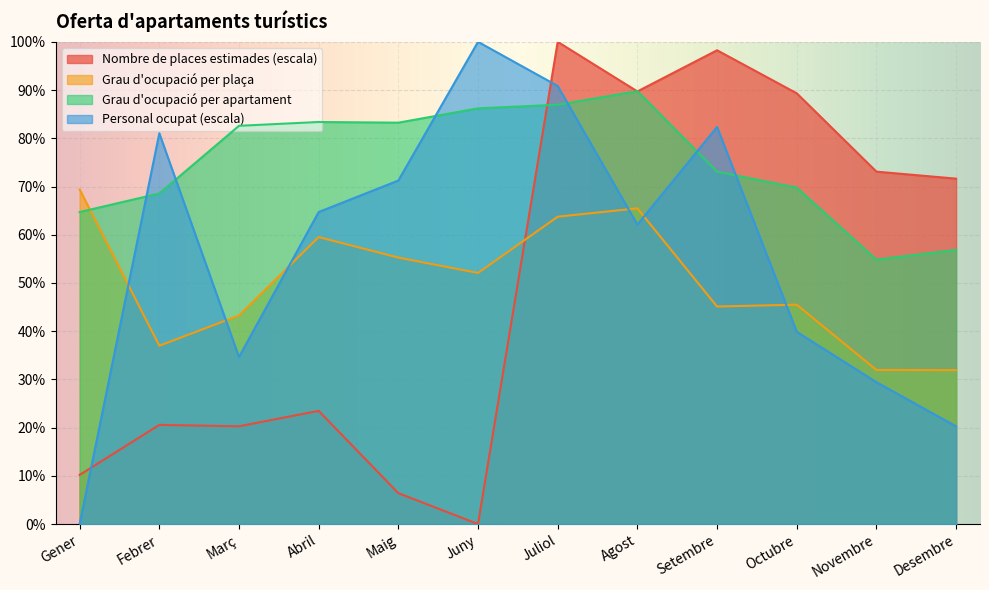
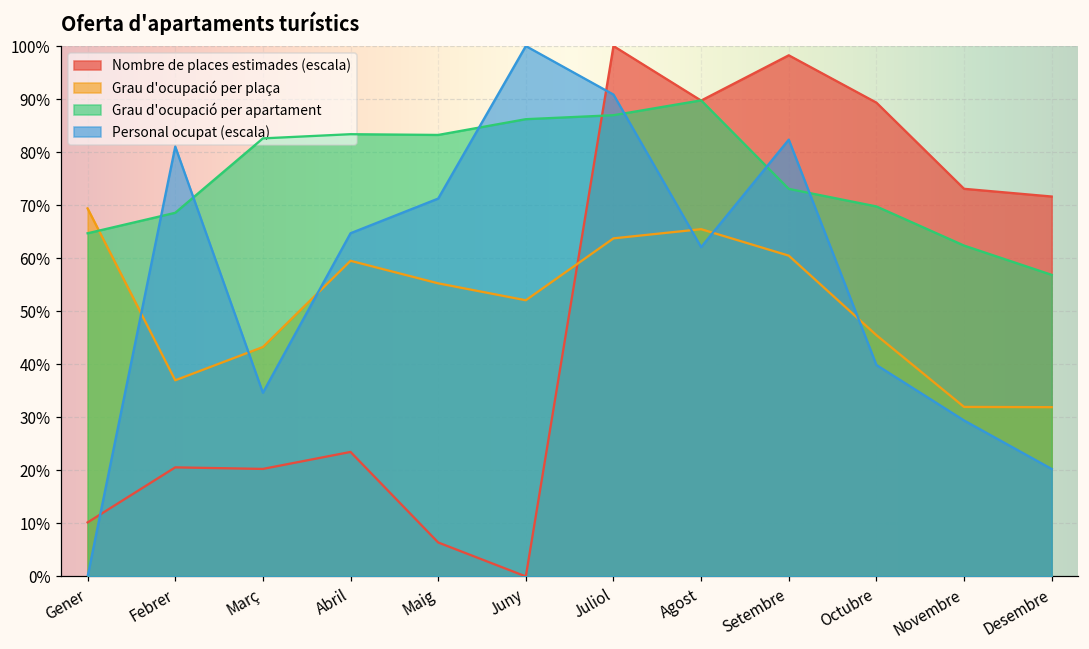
Grau d'ocupació per plaça, Setembre: 45% -> 60%
Grau d'ocupació per apartament, Novembre: 55% -> 62%
